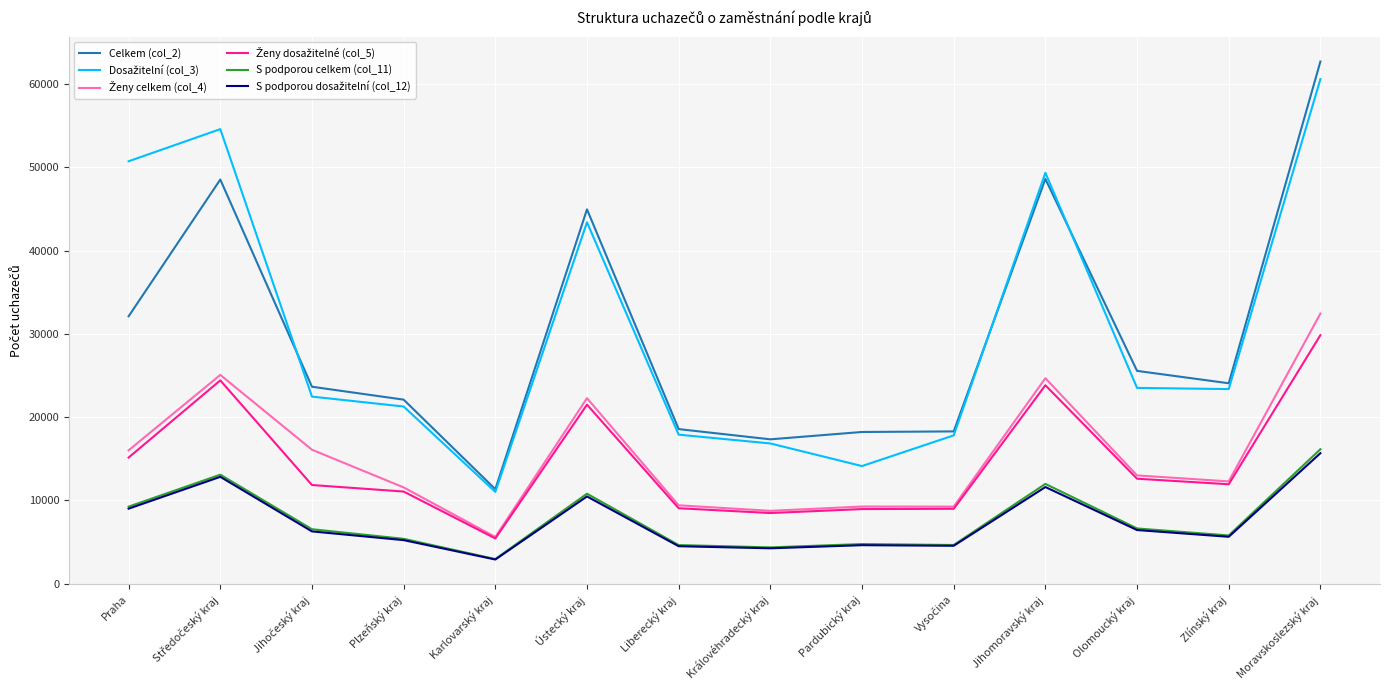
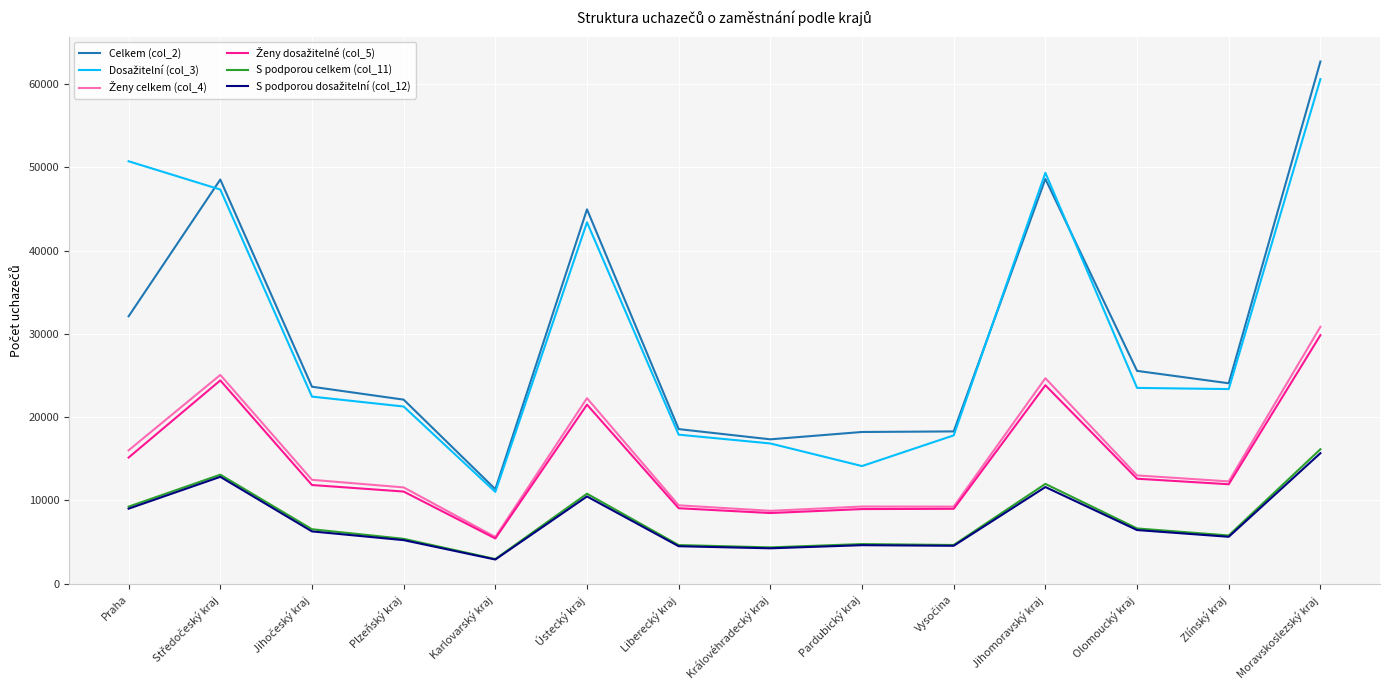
Dosažitelní (col_3), Středočeský kraj: 55000 -> 47000
Ženy celkem (col_4), Jihočeský kraj: 16000 -> 12000
Ženy celkem (col_4), Moravskoslezský kraj: 32000 -> 31000
